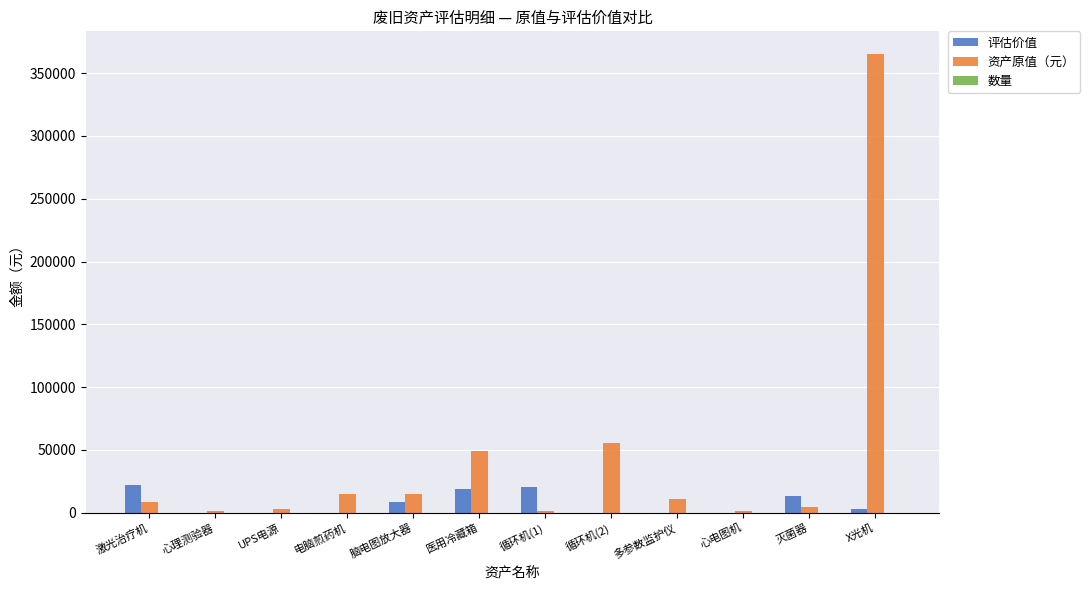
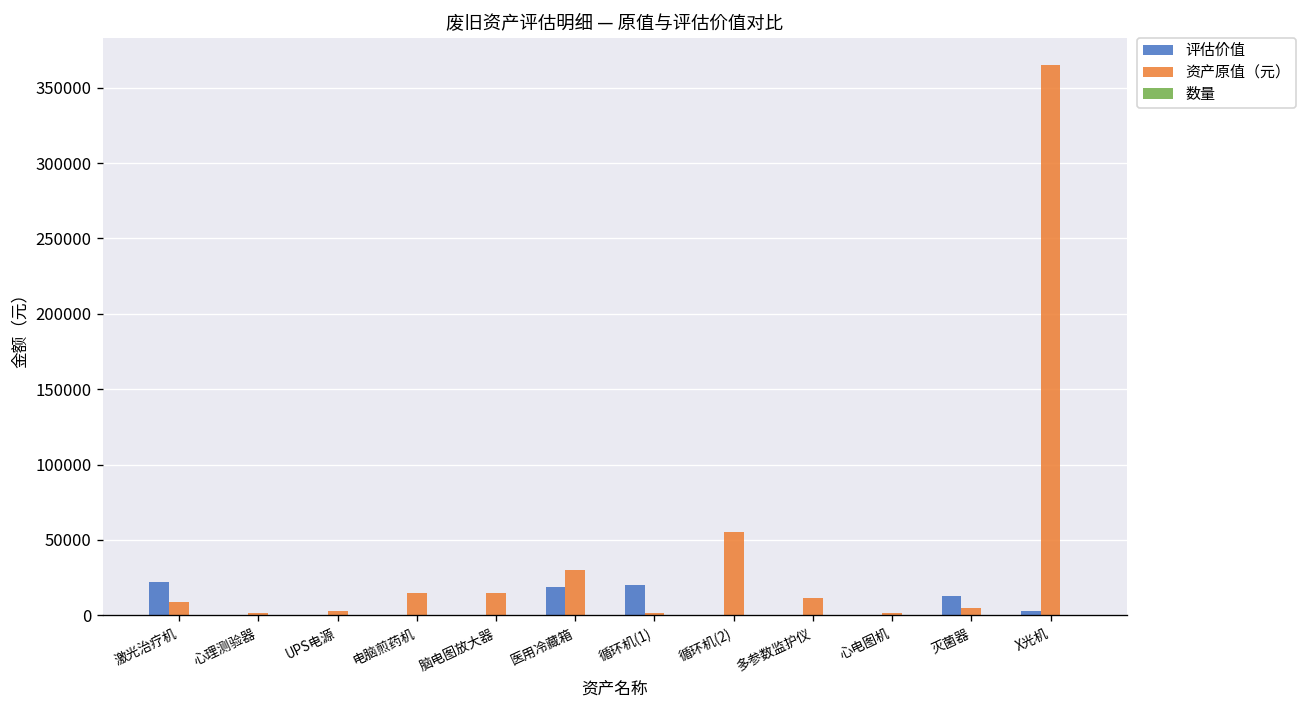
评估价值, 脑电图放大器: 9000 -> 0
资产原值（元）, 医用冷藏箱: 50000 -> 30000
